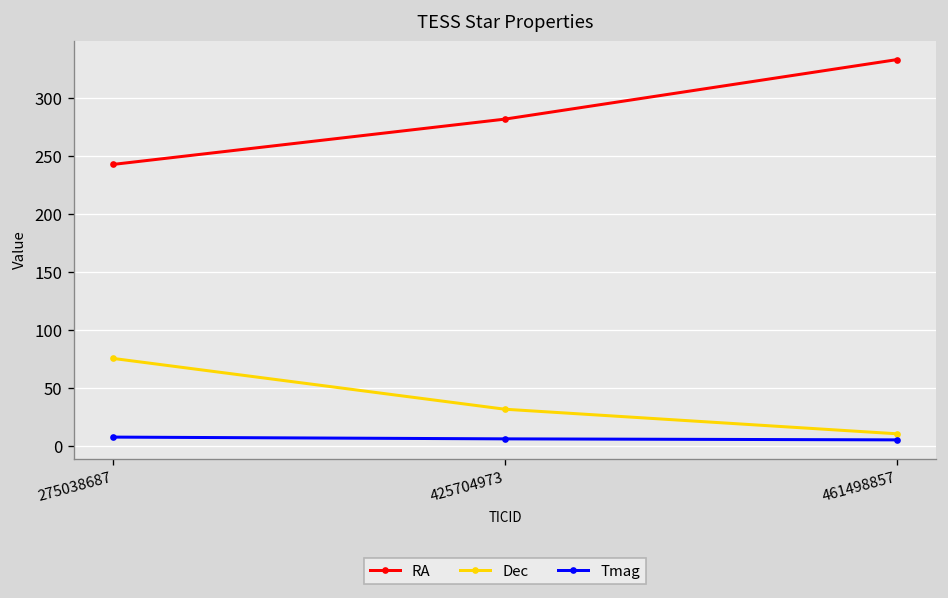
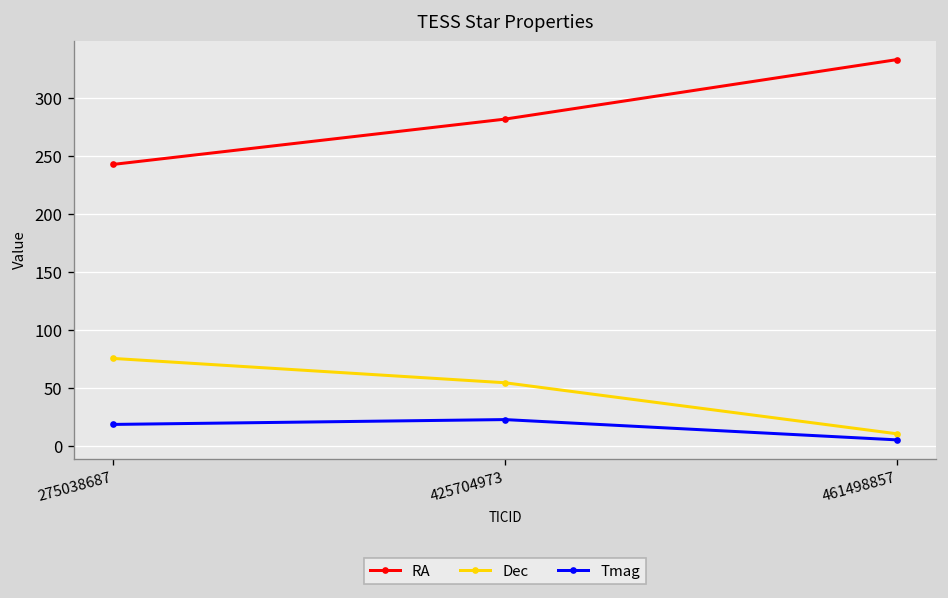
Tmag, 275038687: 10 -> 20
Dec, 425704973: 30 -> 50
Tmag, 425704973: 10 -> 20
